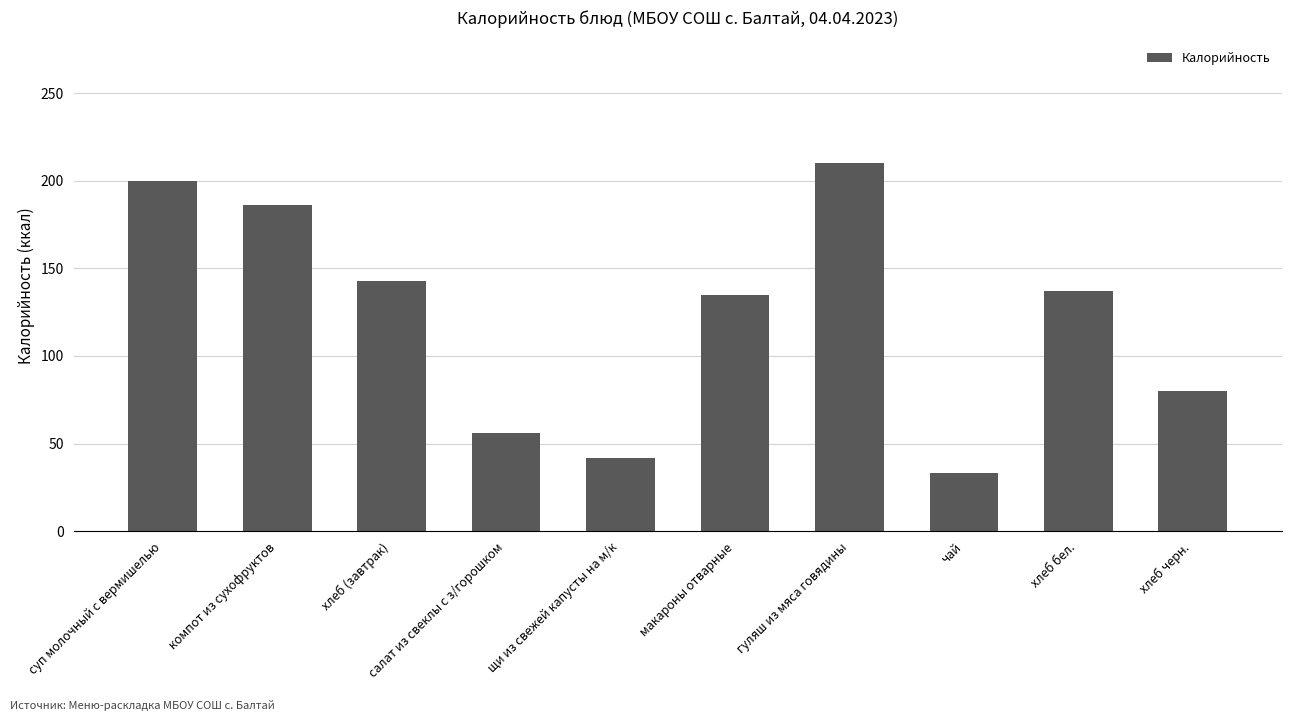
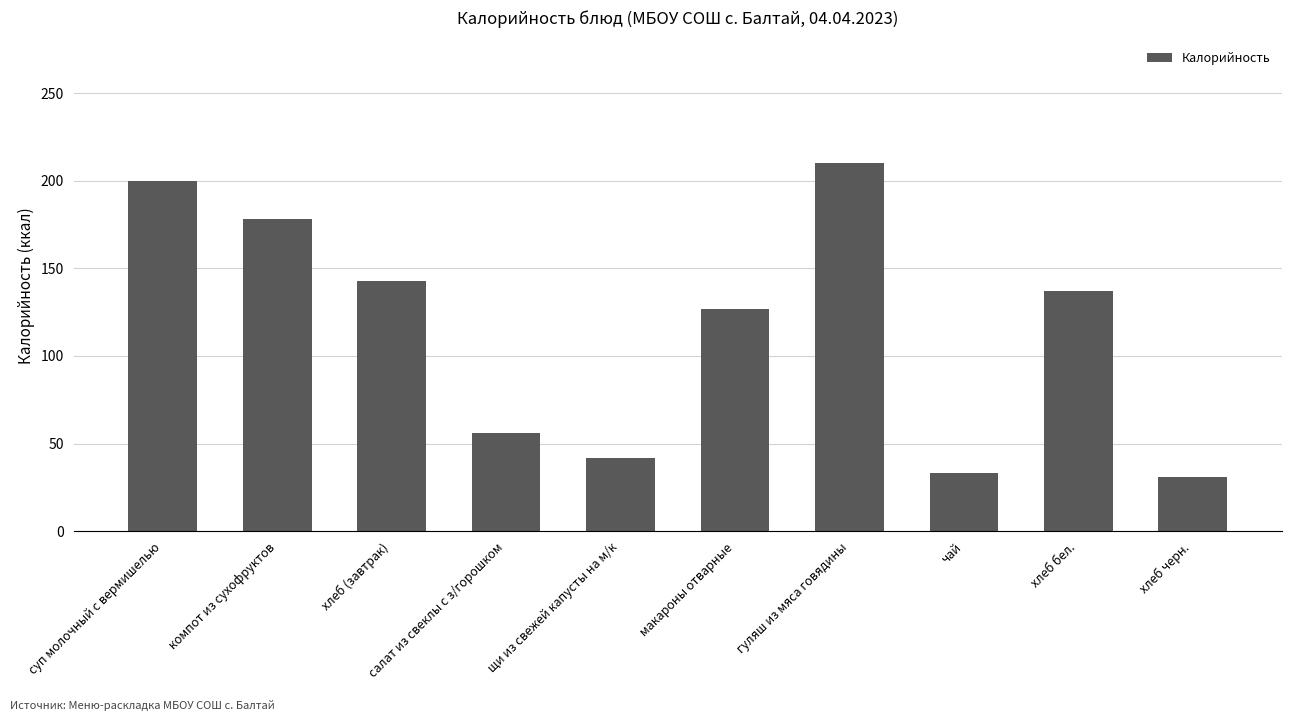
компот из сухофруктов: 186 -> 178
макароны отварные: 135 -> 127
хлеб черн.: 80 -> 31
